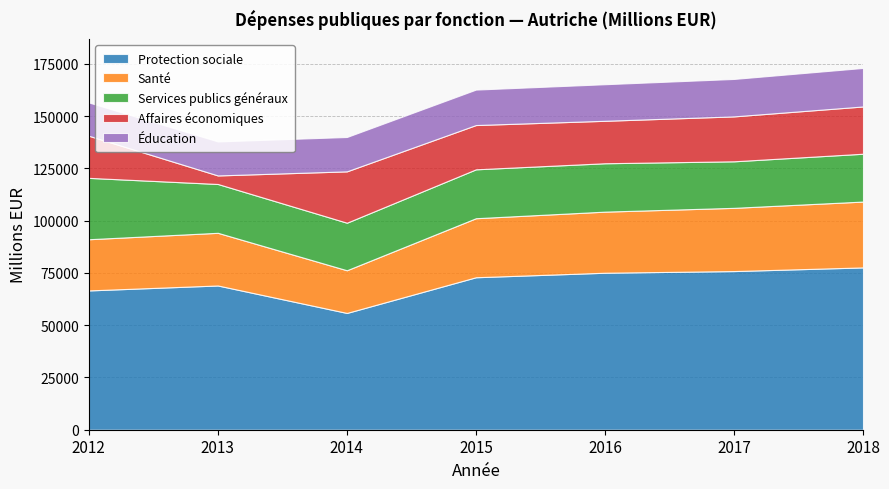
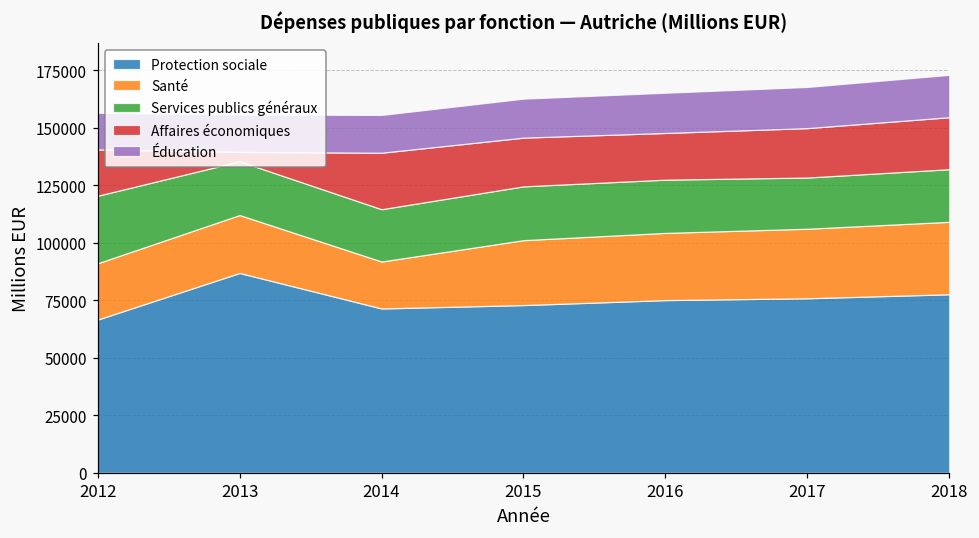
Protection sociale, 2013: 69000 -> 87000
Protection sociale, 2014: 56000 -> 71000
